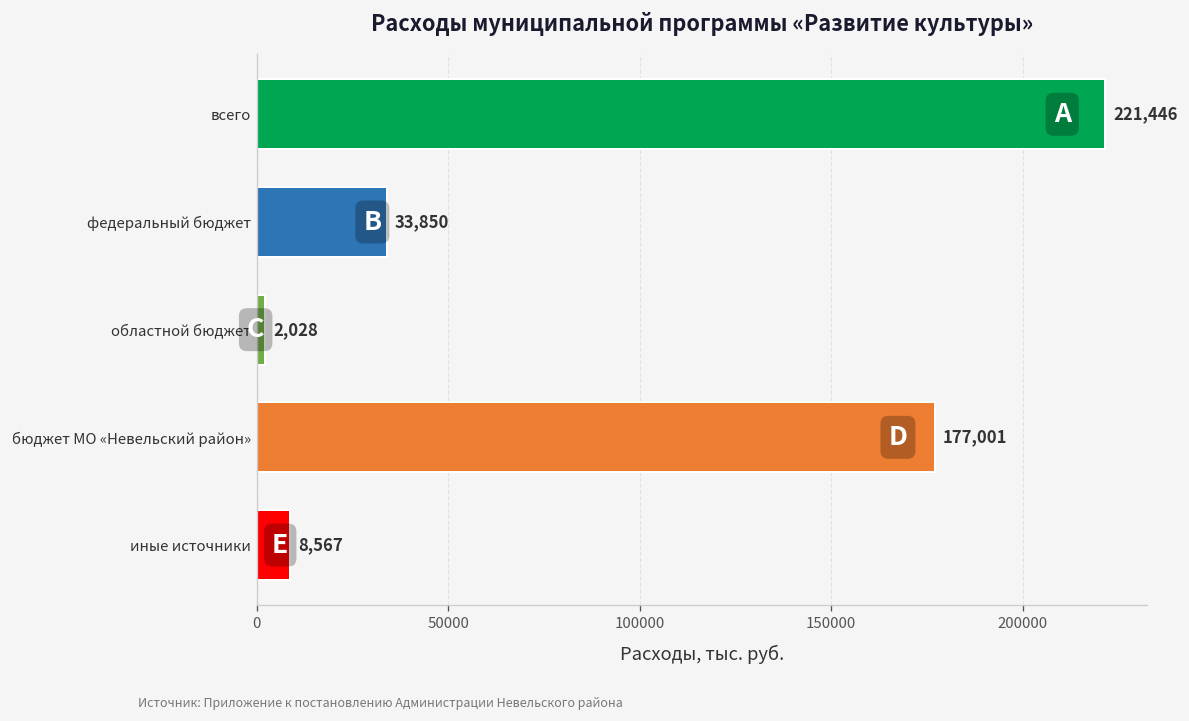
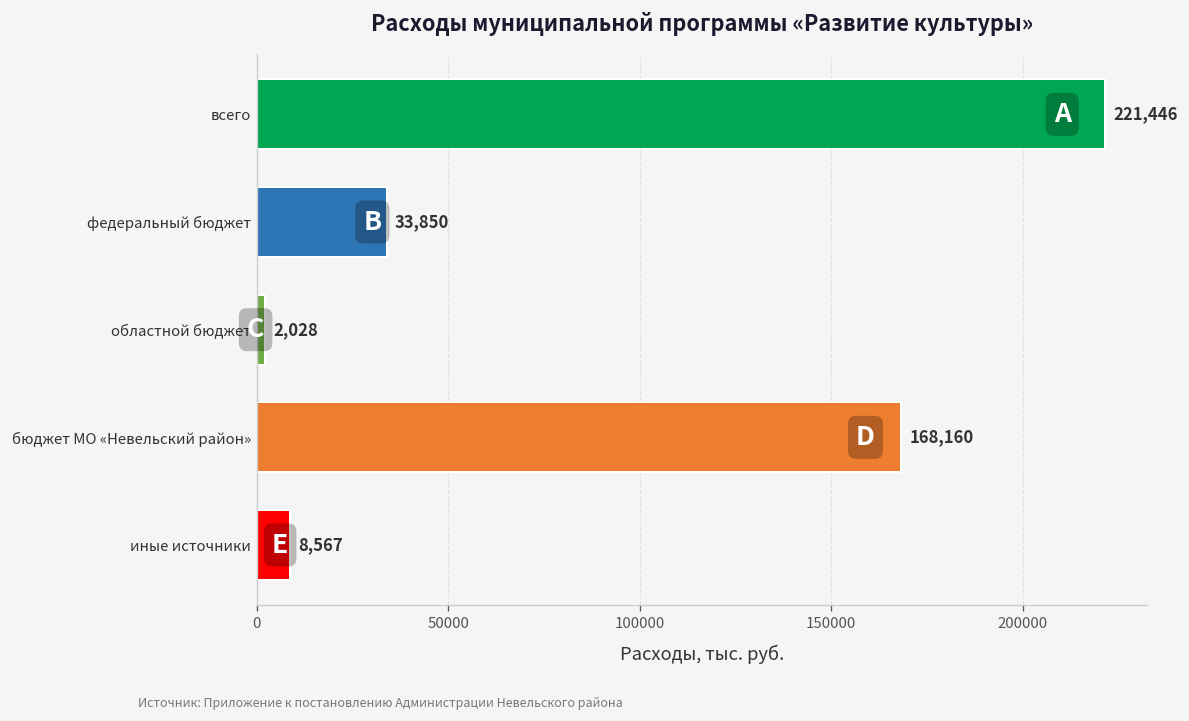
бюджет МО «Невельский район»: 177,001 -> 168,160
